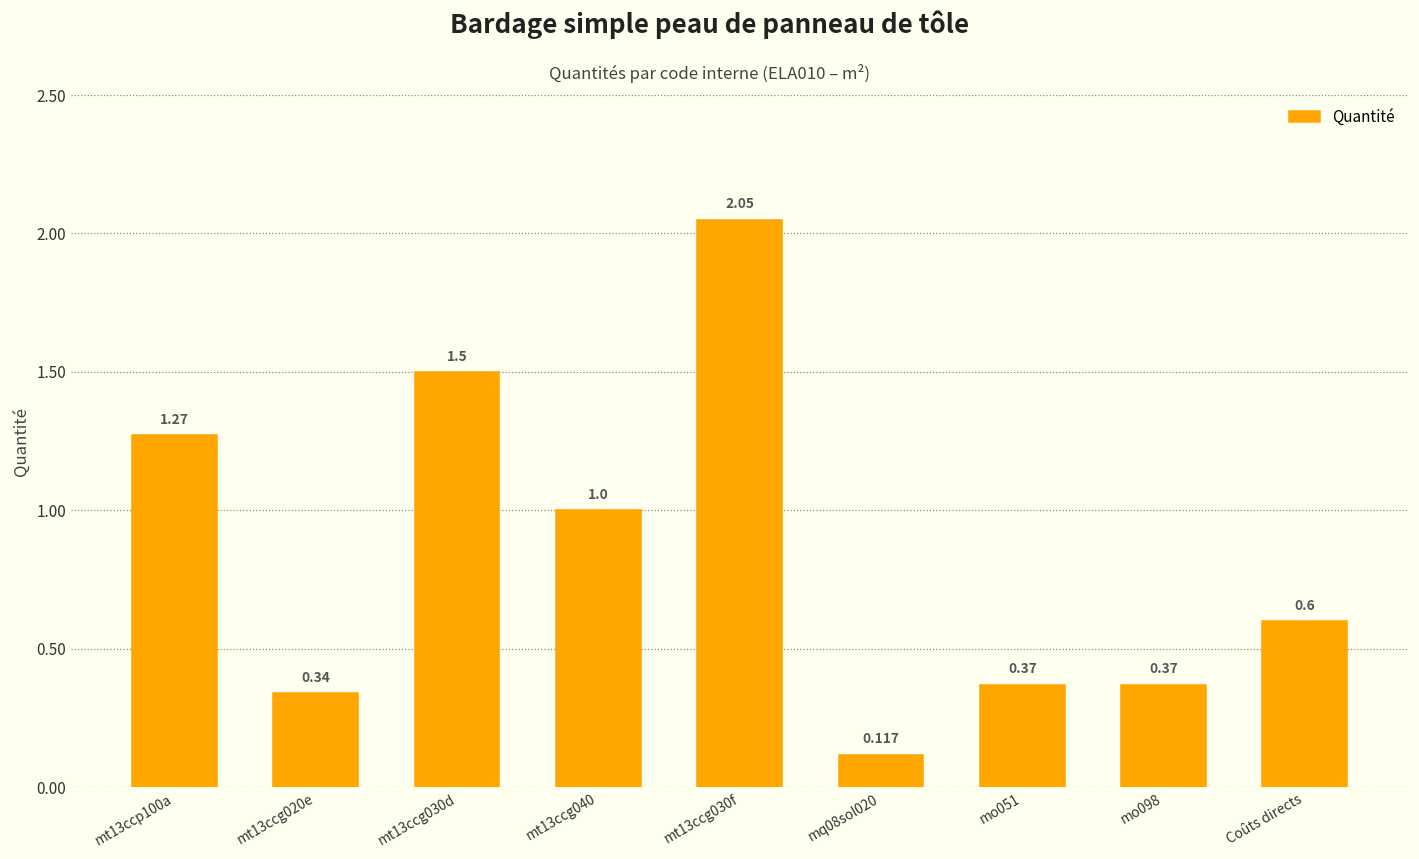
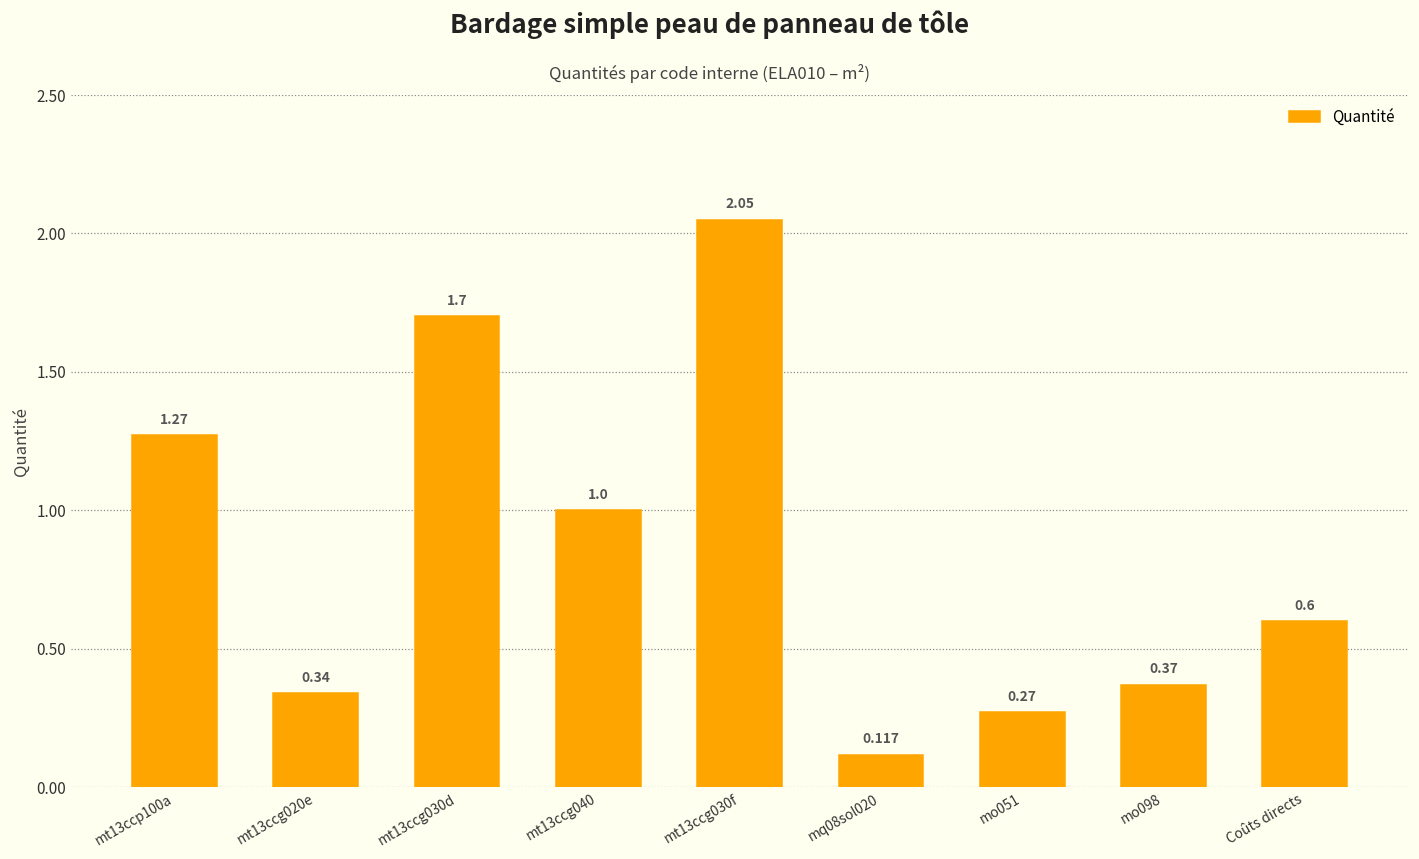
mt13ccg030d: 1.5 -> 1.7
mo051: 0.37 -> 0.27
